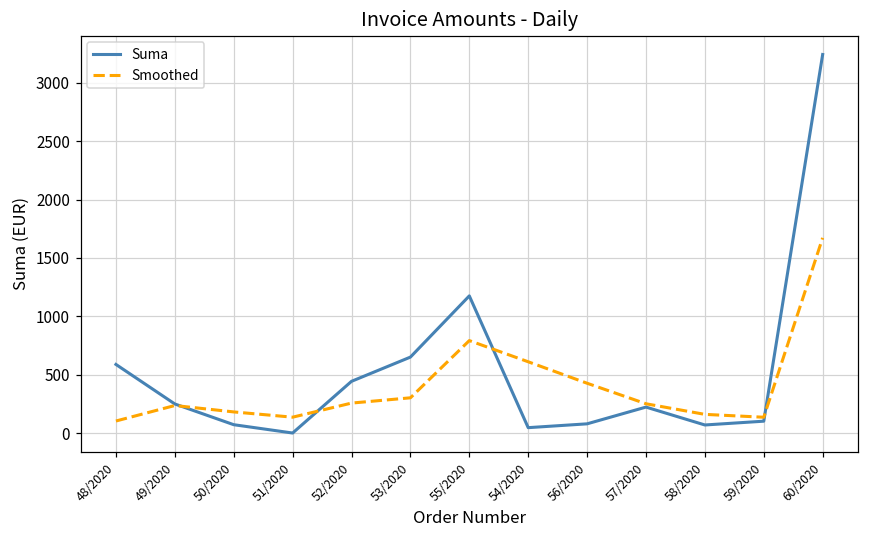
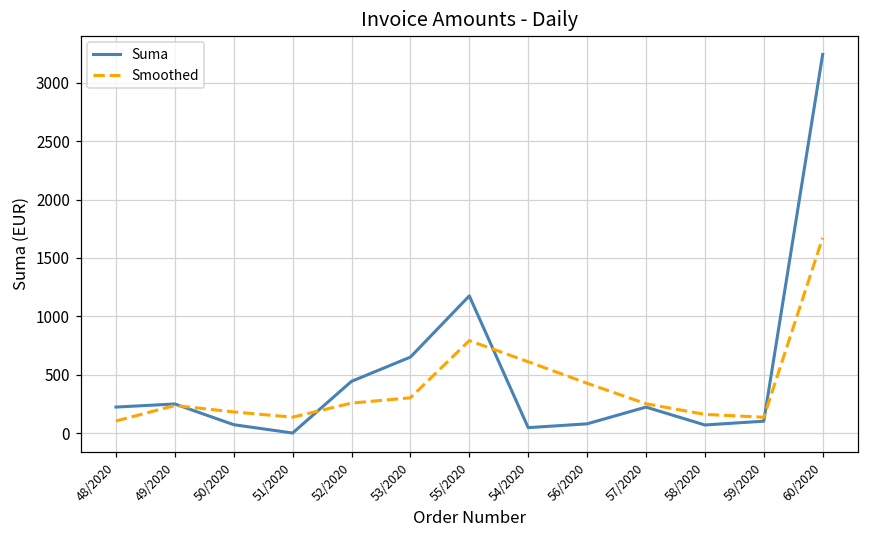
Suma, 48/2020: 590 -> 220
